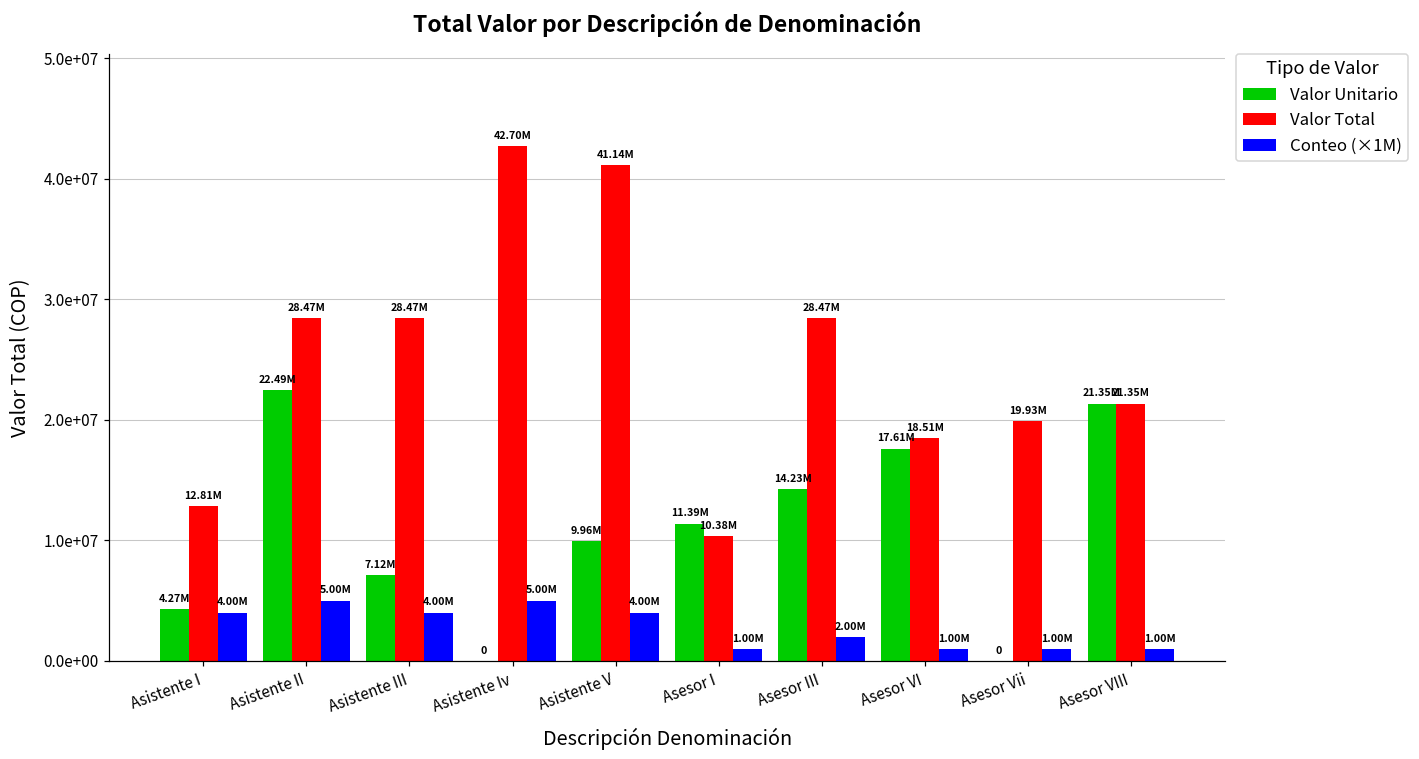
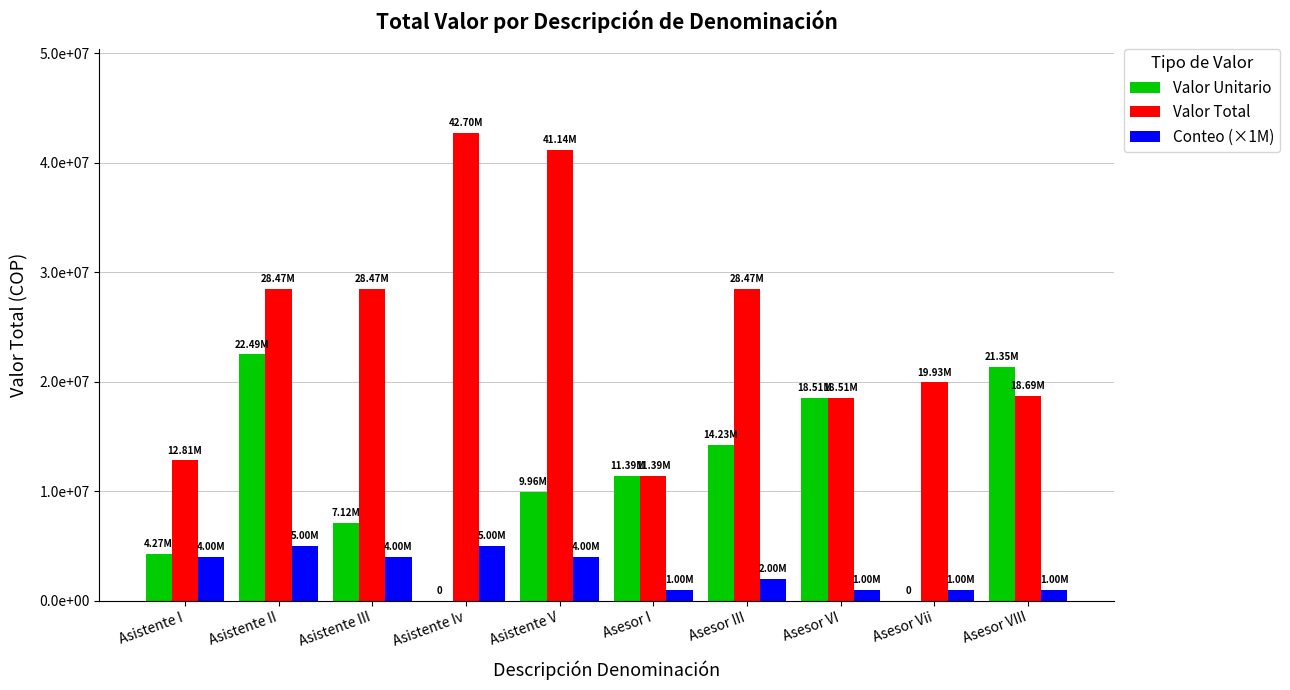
Valor Total, Asesor I: 10.38M -> 11.39M
Valor Unitario, Asesor VI: 17.61M -> 18.51M
Valor Total, Asesor VIII: 21.35M -> 18.69M
